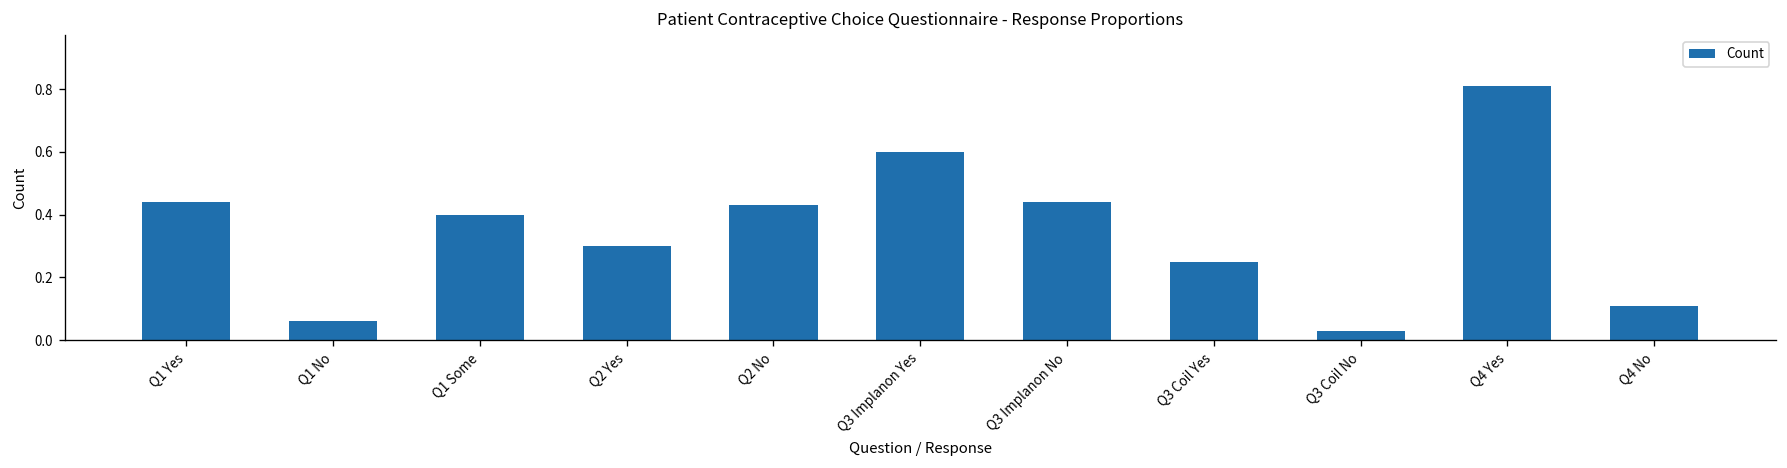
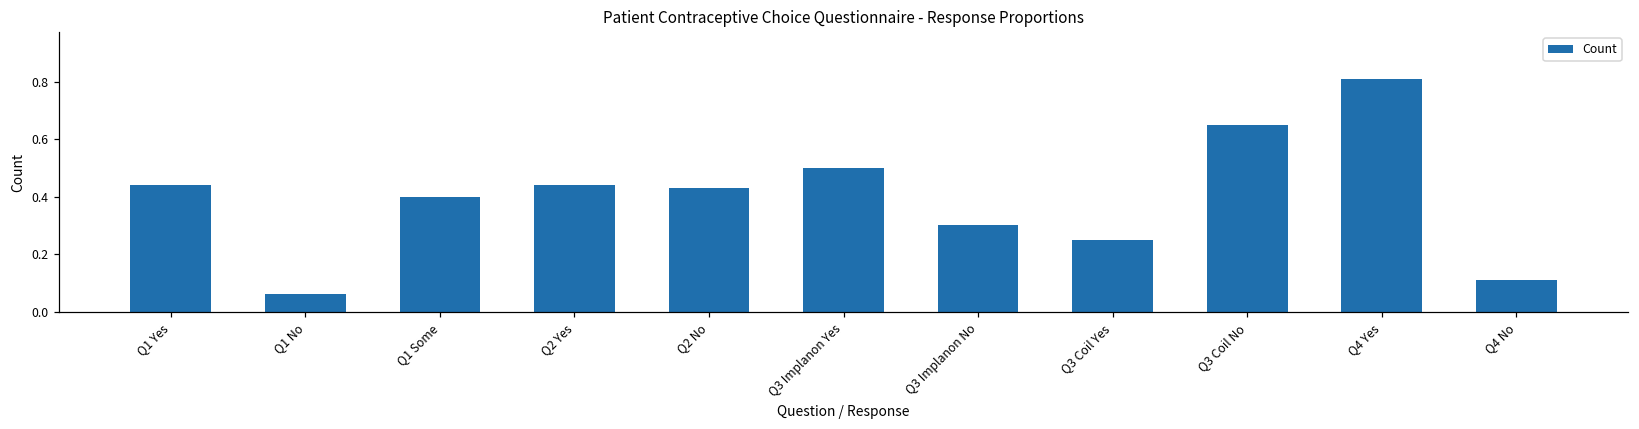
Q2 Yes: 0.30 -> 0.44
Q3 Implanon Yes: 0.6 -> 0.5
Q3 Implanon No: 0.44 -> 0.30
Q3 Coil No: 0.03 -> 0.65
